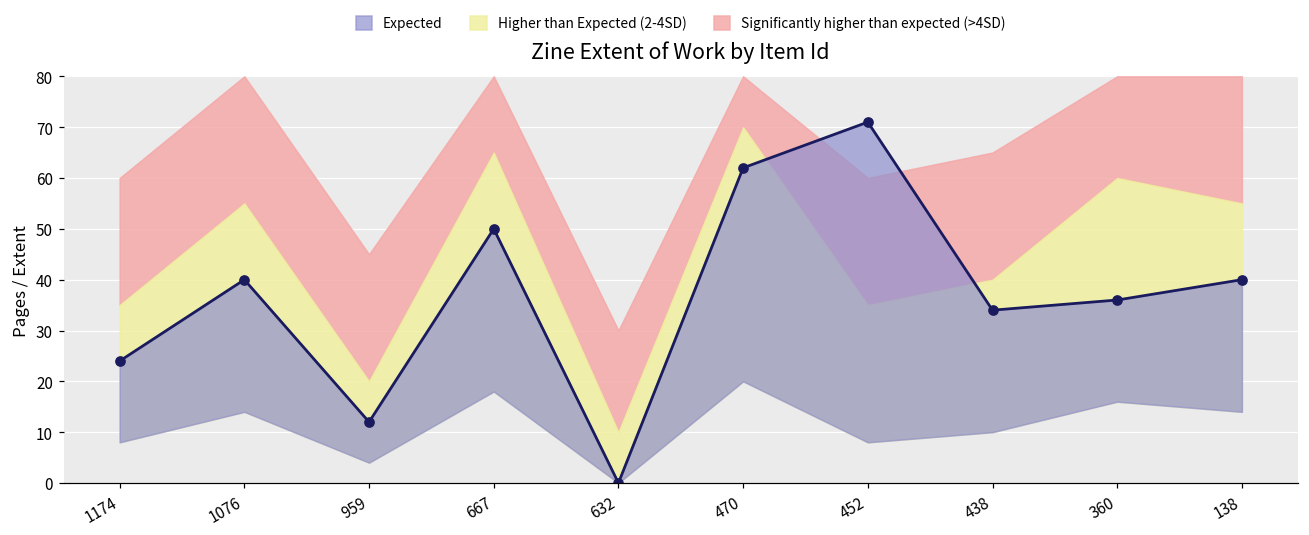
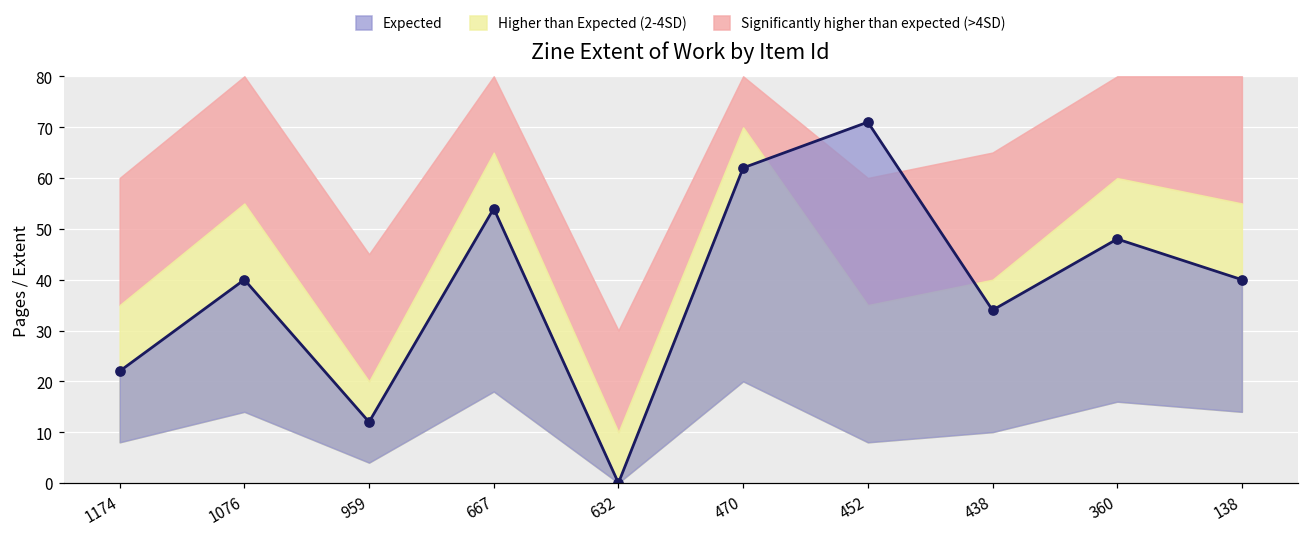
Expected, 1174: 24 -> 22
Expected, 667: 50 -> 54
Expected, 360: 36 -> 48
